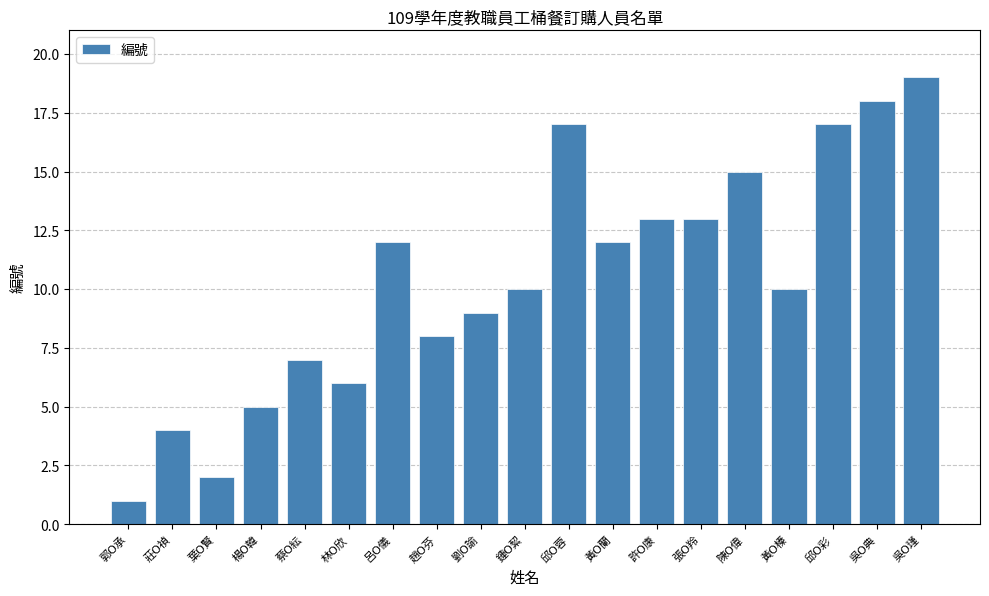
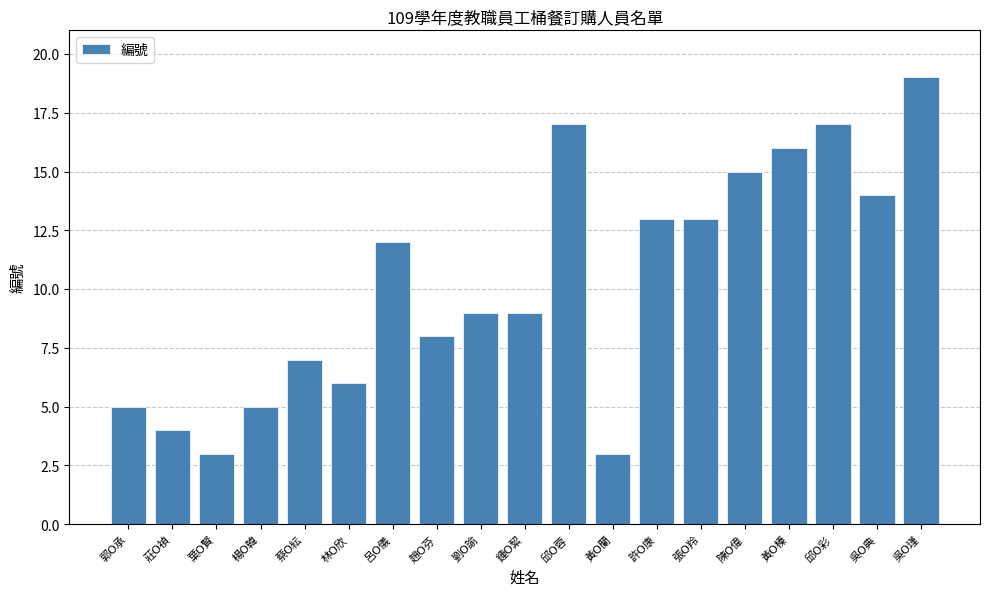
郭O承: 1 -> 5
葉O賢: 2 -> 3
鍾O絜: 10 -> 9
黃O蘭: 12 -> 3
黃O榛: 10 -> 16
吳O典: 18 -> 14
